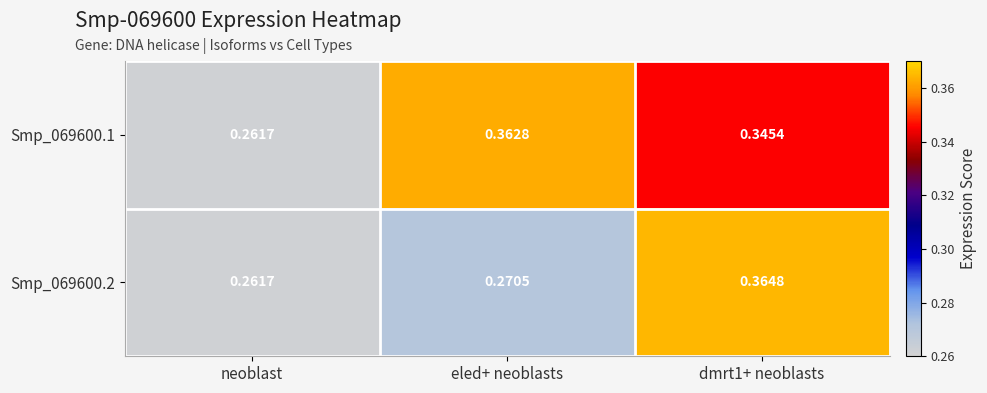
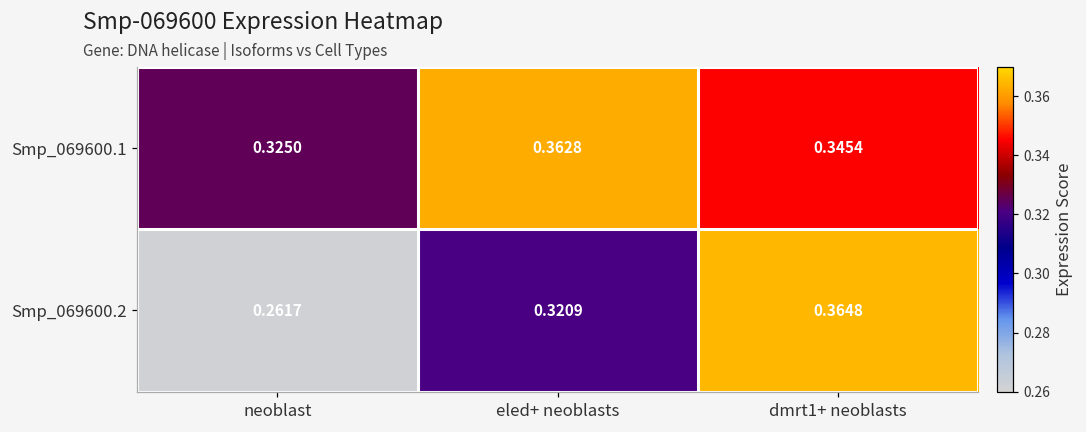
Smp_069600.1, neoblast: 0.2617 -> 0.3250
Smp_069600.2, eled+ neoblasts: 0.2705 -> 0.3209
